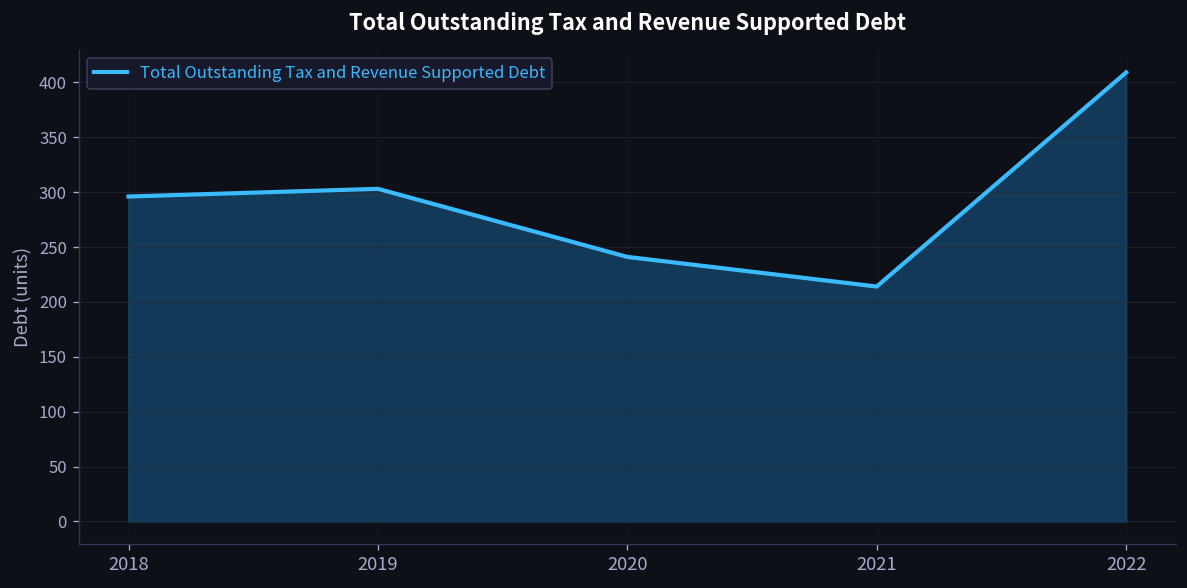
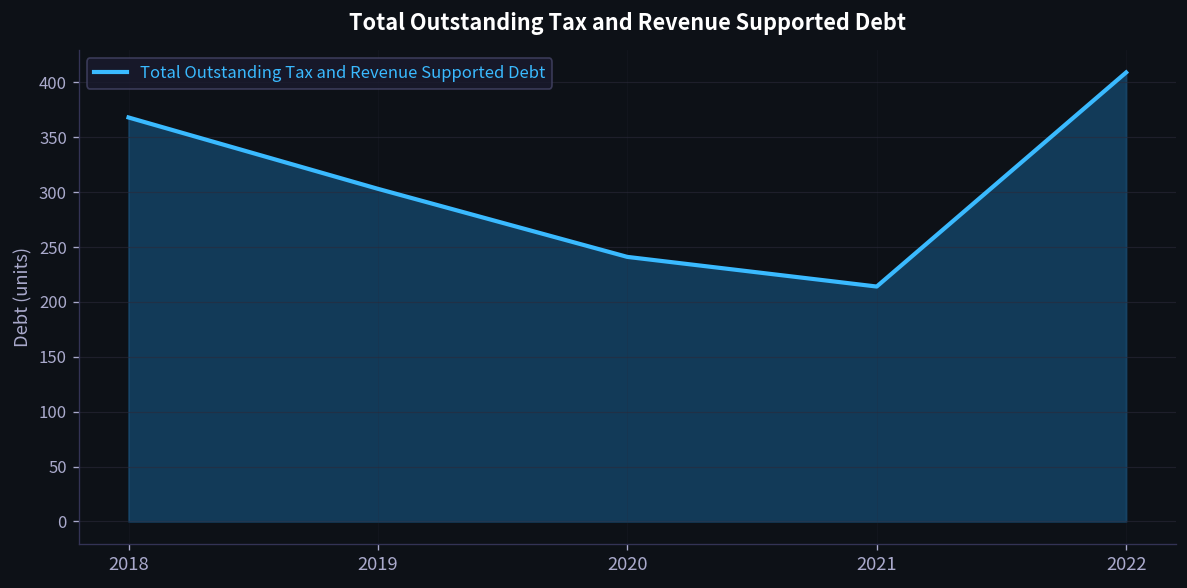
2018: 300 -> 370
